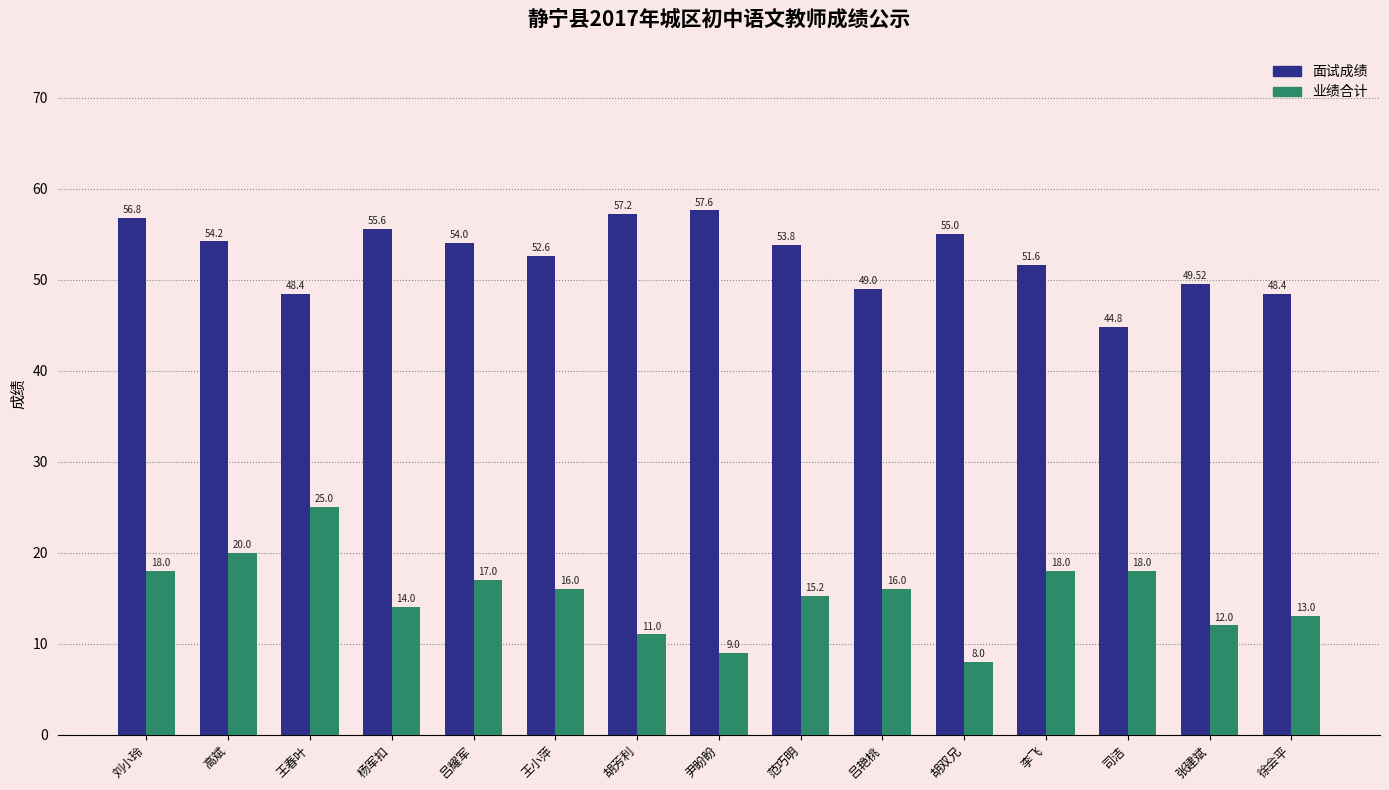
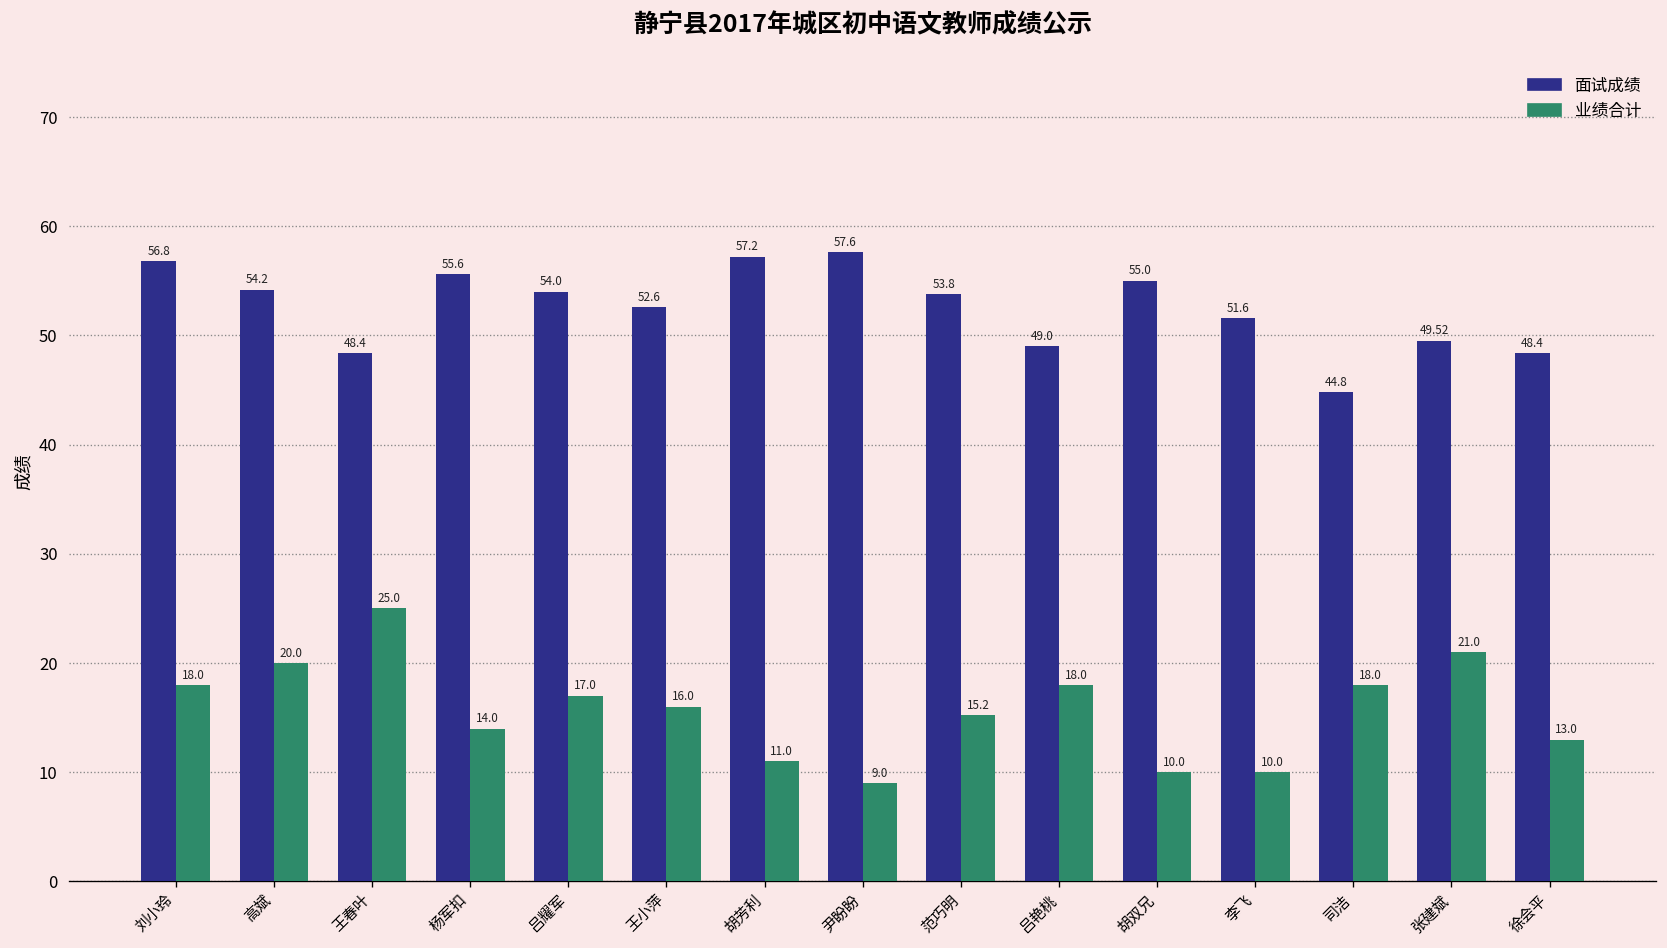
业绩合计, 吕艳桃: 16.0 -> 18.0
业绩合计, 胡双兄: 8.0 -> 10.0
业绩合计, 李飞: 18.0 -> 10.0
业绩合计, 张建斌: 12.0 -> 21.0
